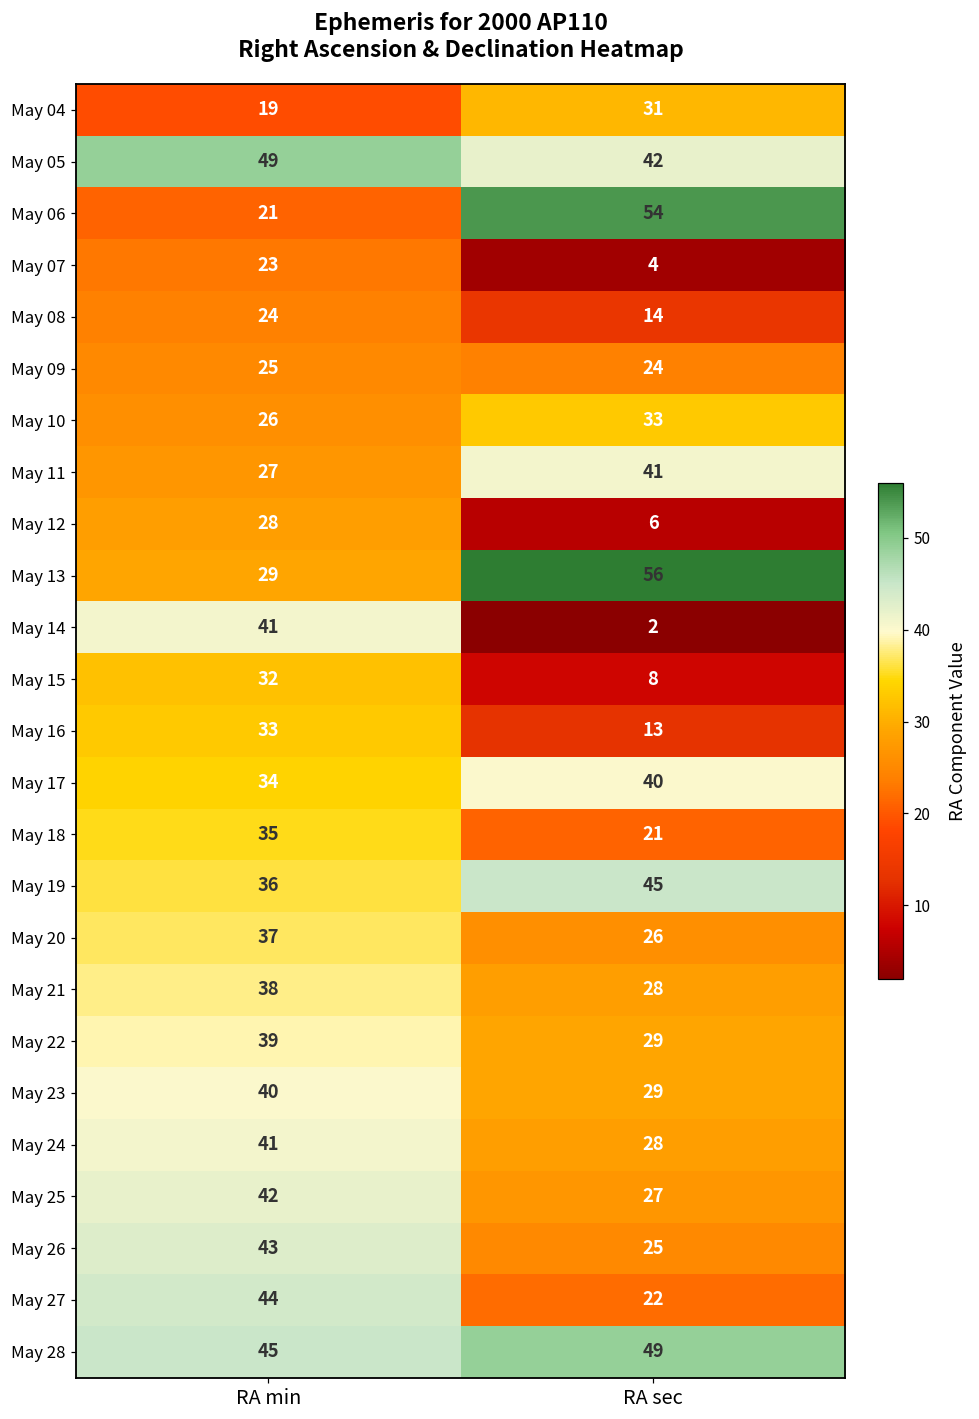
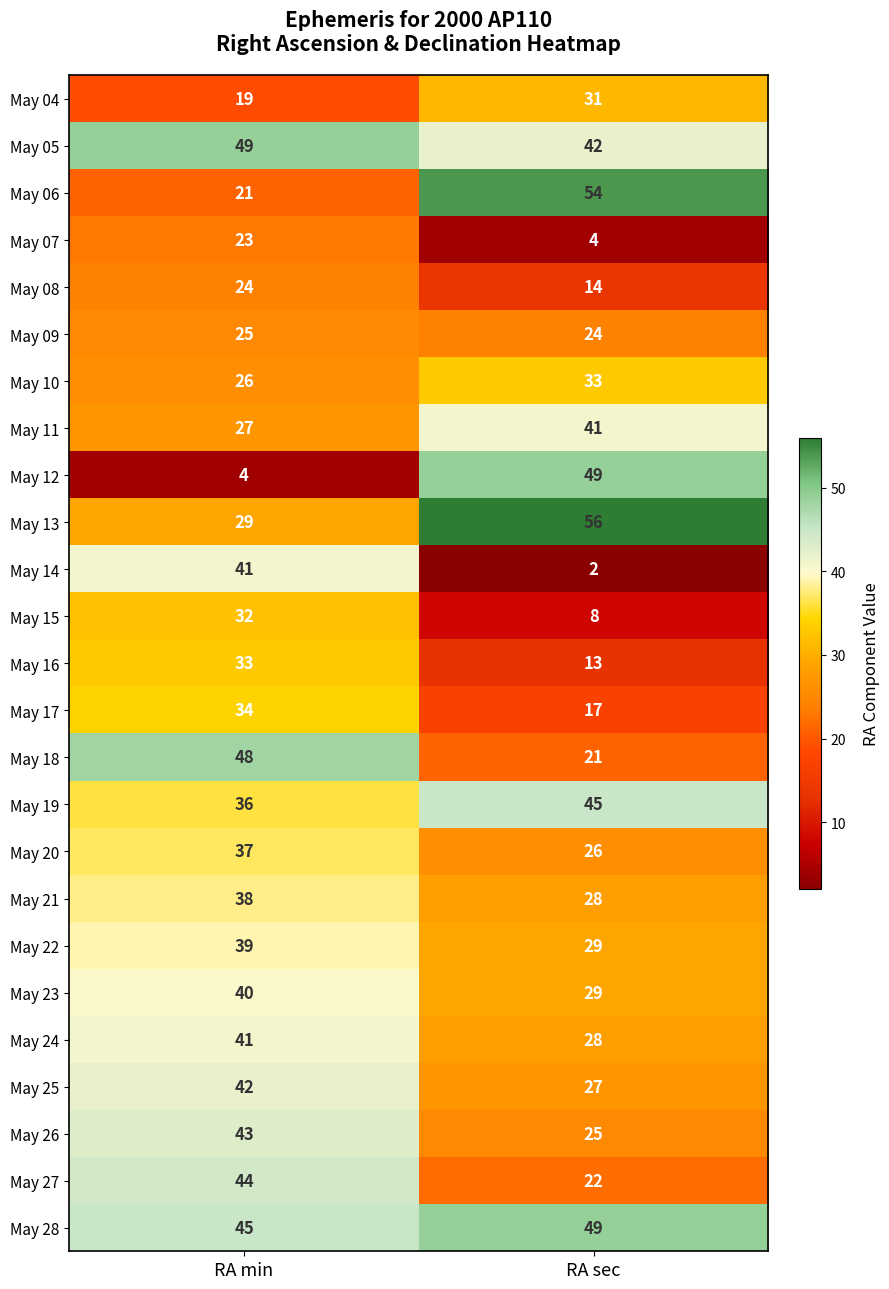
May 12, RA min: 28 -> 4
May 12, RA sec: 6 -> 49
May 17, RA sec: 40 -> 17
May 18, RA min: 35 -> 48
